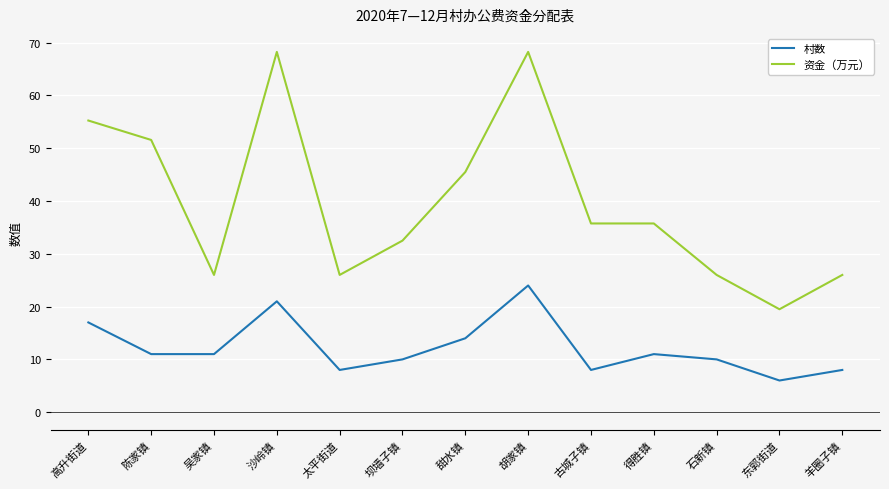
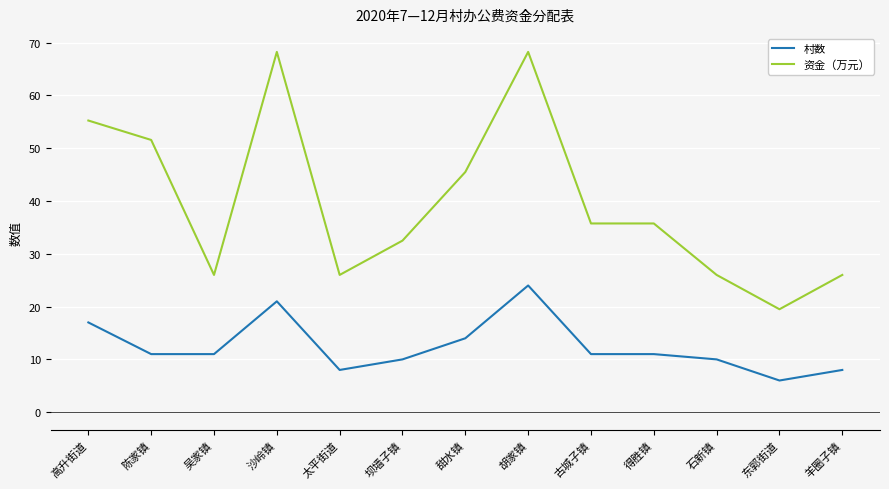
村数, 古城子镇: 8 -> 11
